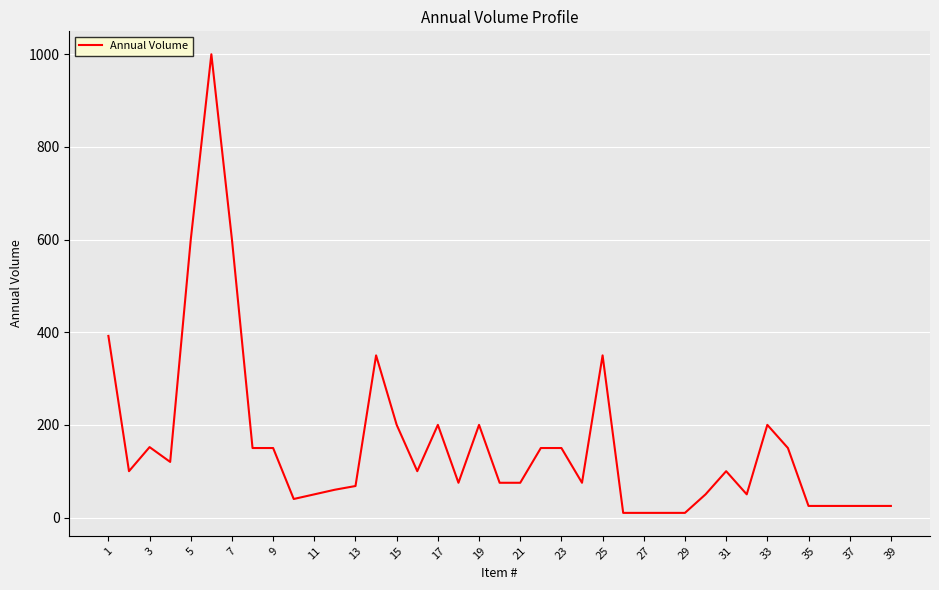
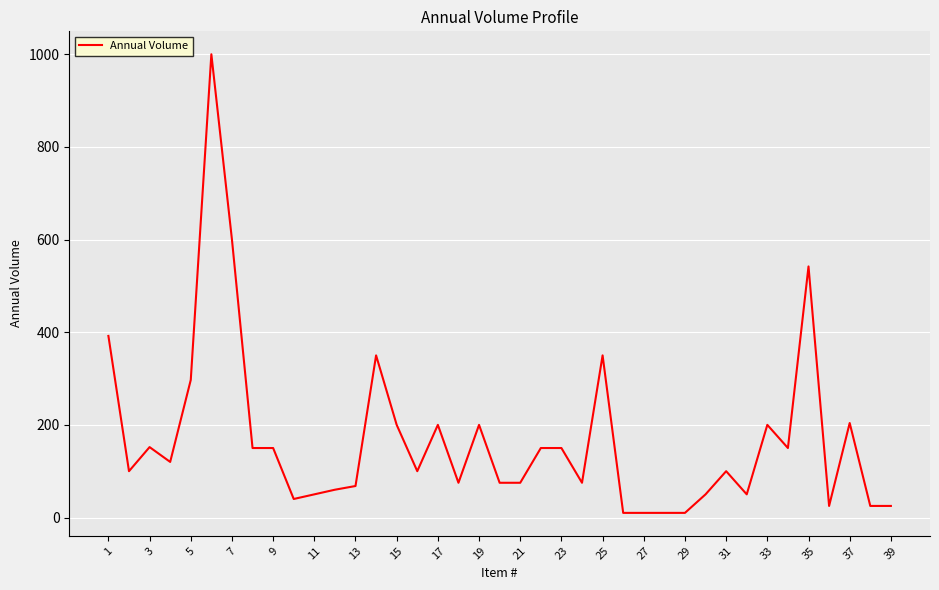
5: 600 -> 300
35: 30 -> 540
37: 30 -> 200
